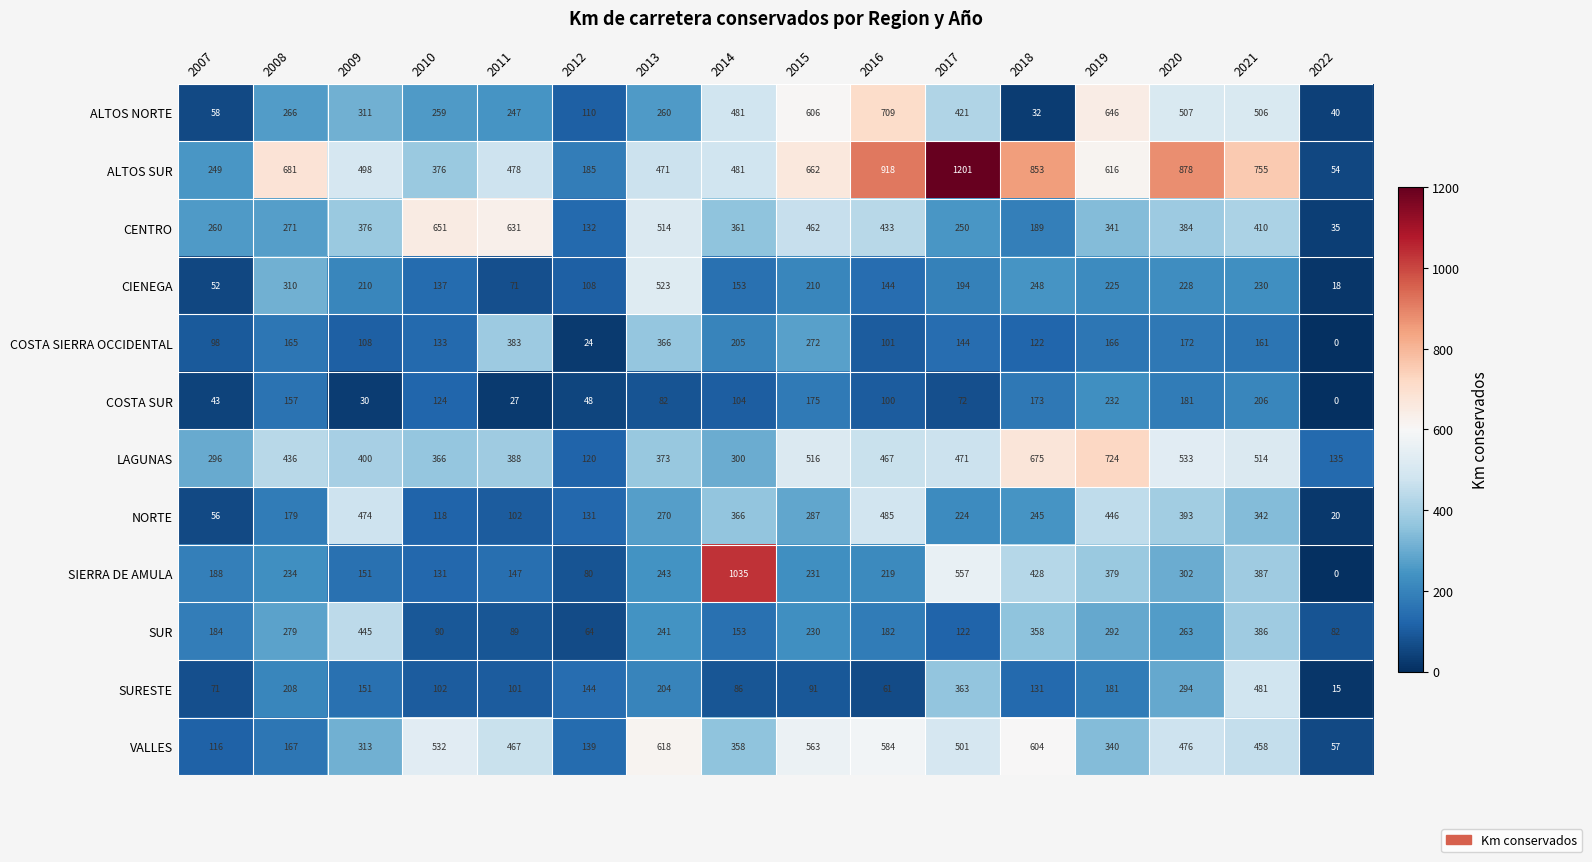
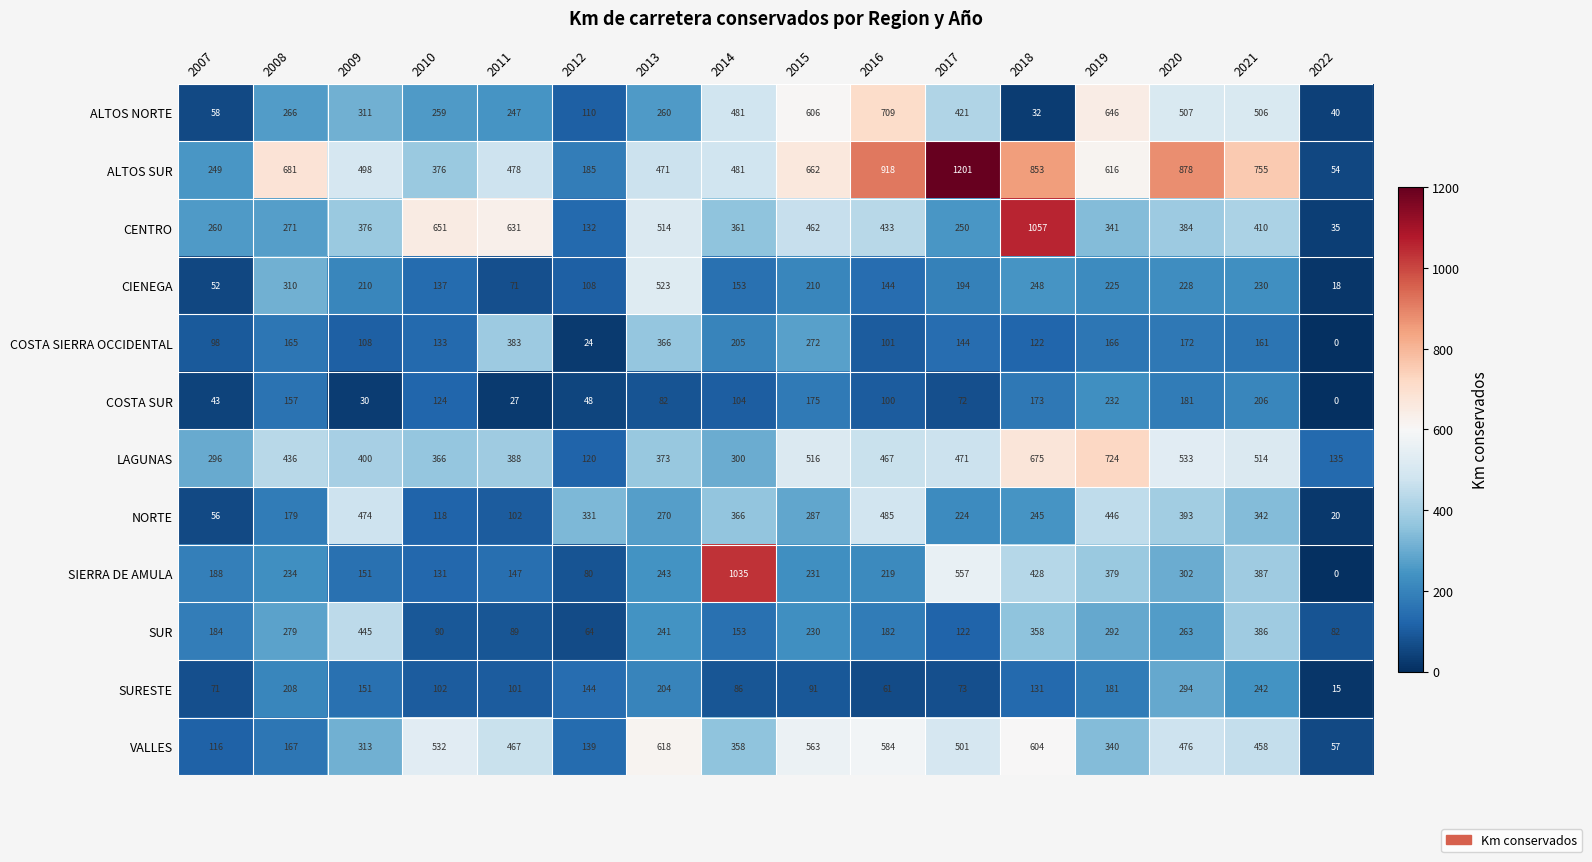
CENTRO, 2018: 189 -> 1057
NORTE, 2012: 131 -> 331
SURESTE, 2017: 363 -> 73
SURESTE, 2021: 481 -> 242
